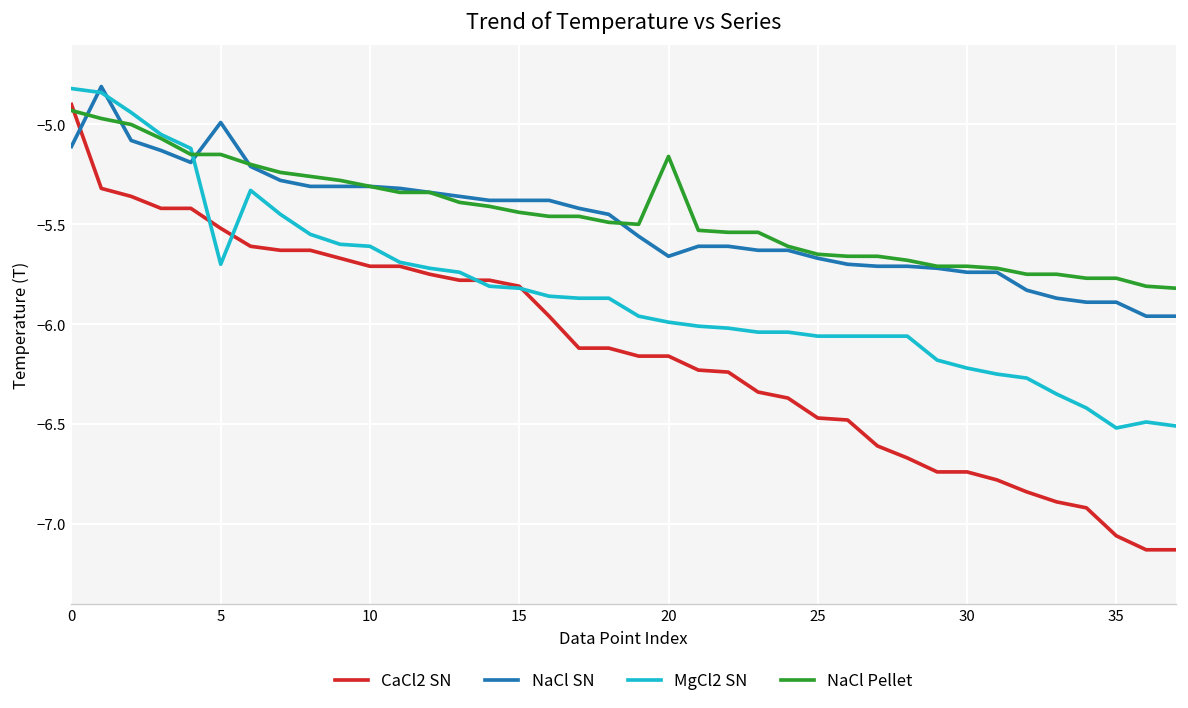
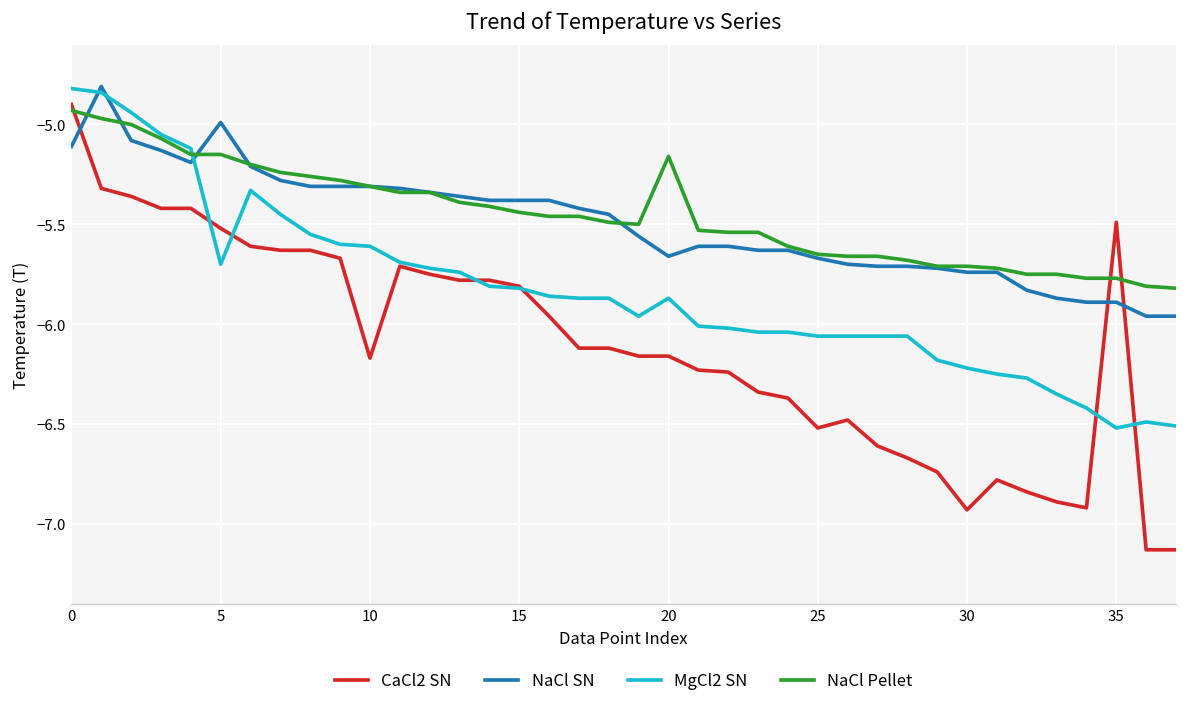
CaCl2 SN, 10: -5.71 -> -6.17
MgCl2 SN, 20: -5.99 -> -5.87
CaCl2 SN, 25: -6.47 -> -6.52
CaCl2 SN, 30: -6.74 -> -6.93
CaCl2 SN, 35: -7.06 -> -5.49
